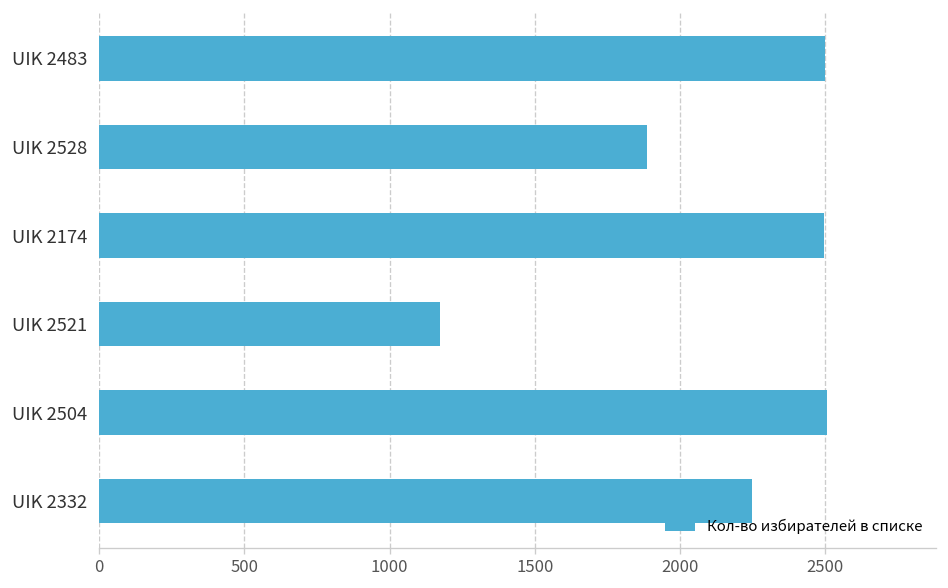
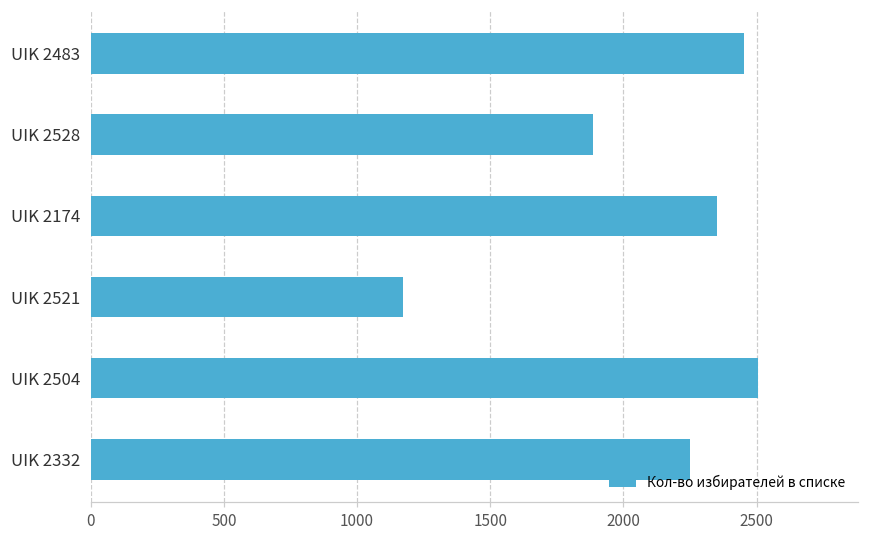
UIK 2483: 2500 -> 2450
UIK 2174: 2490 -> 2350
